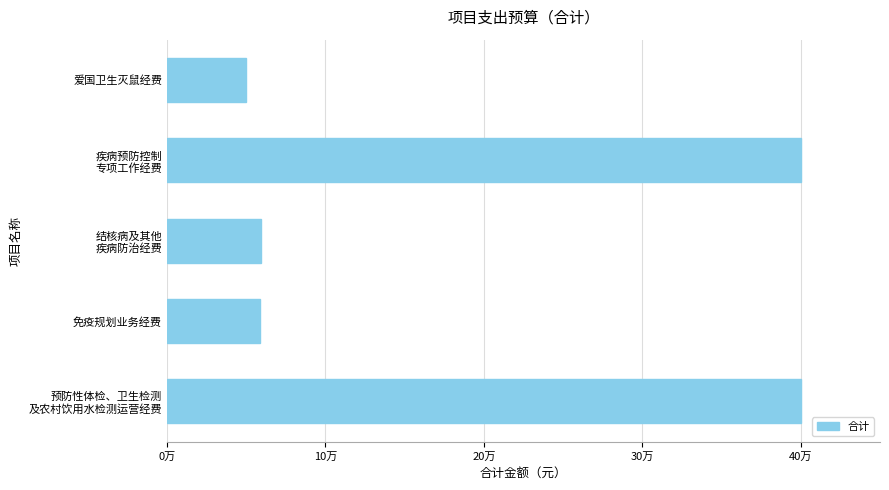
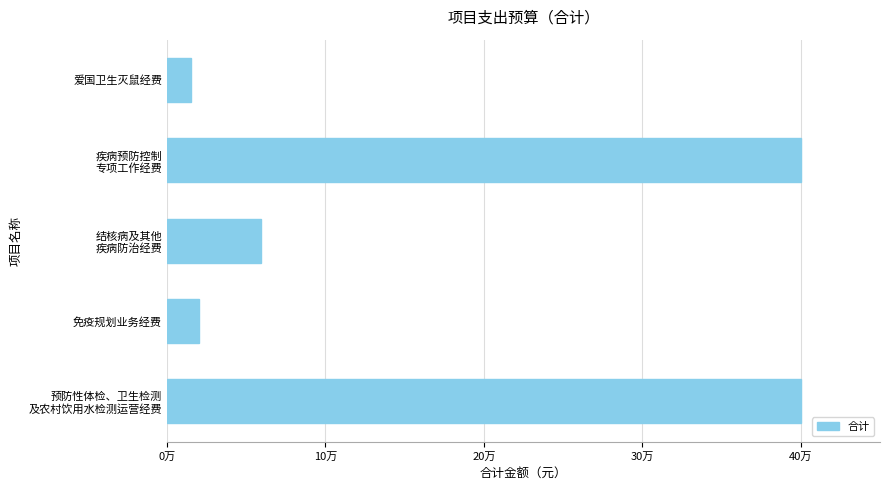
爱国卫生灭鼠经费: 5.0万 -> 1.5万
免疫规划业务经费: 5.9万 -> 2.0万
